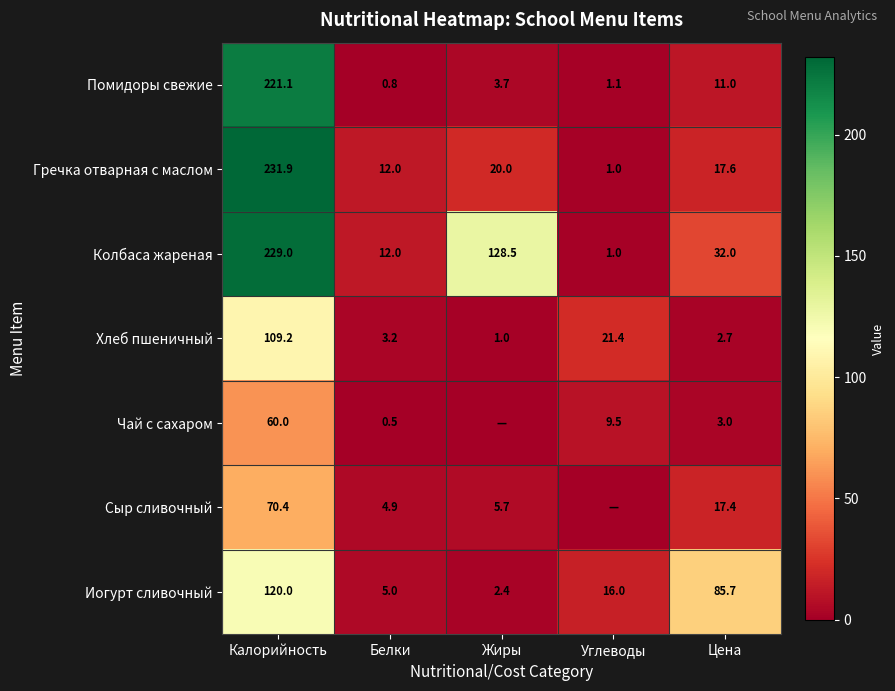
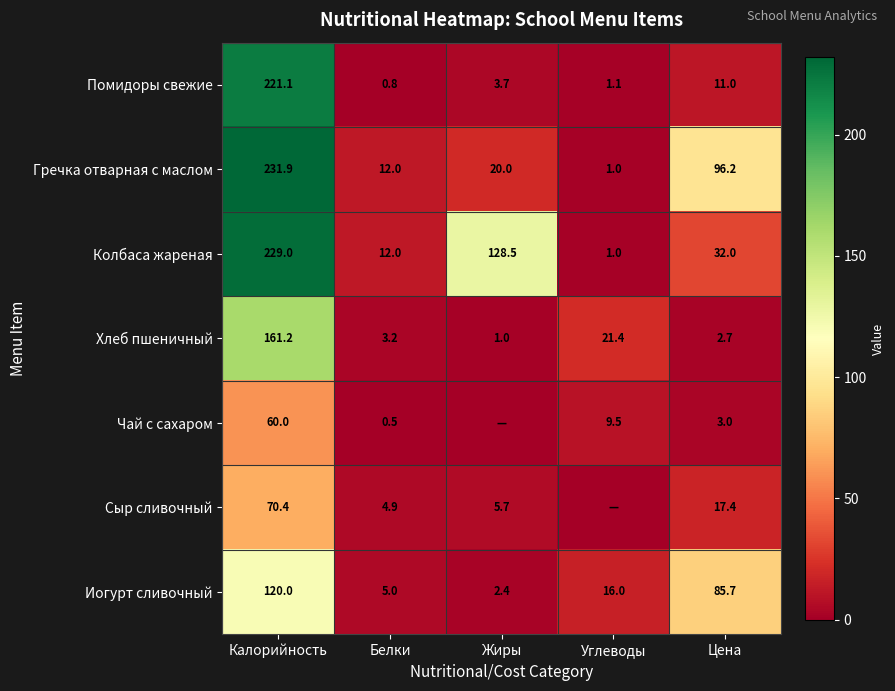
Гречка отварная с маслом, Цена: 17.6 -> 96.2
Хлеб пшеничный, Калорийность: 109.2 -> 161.2
